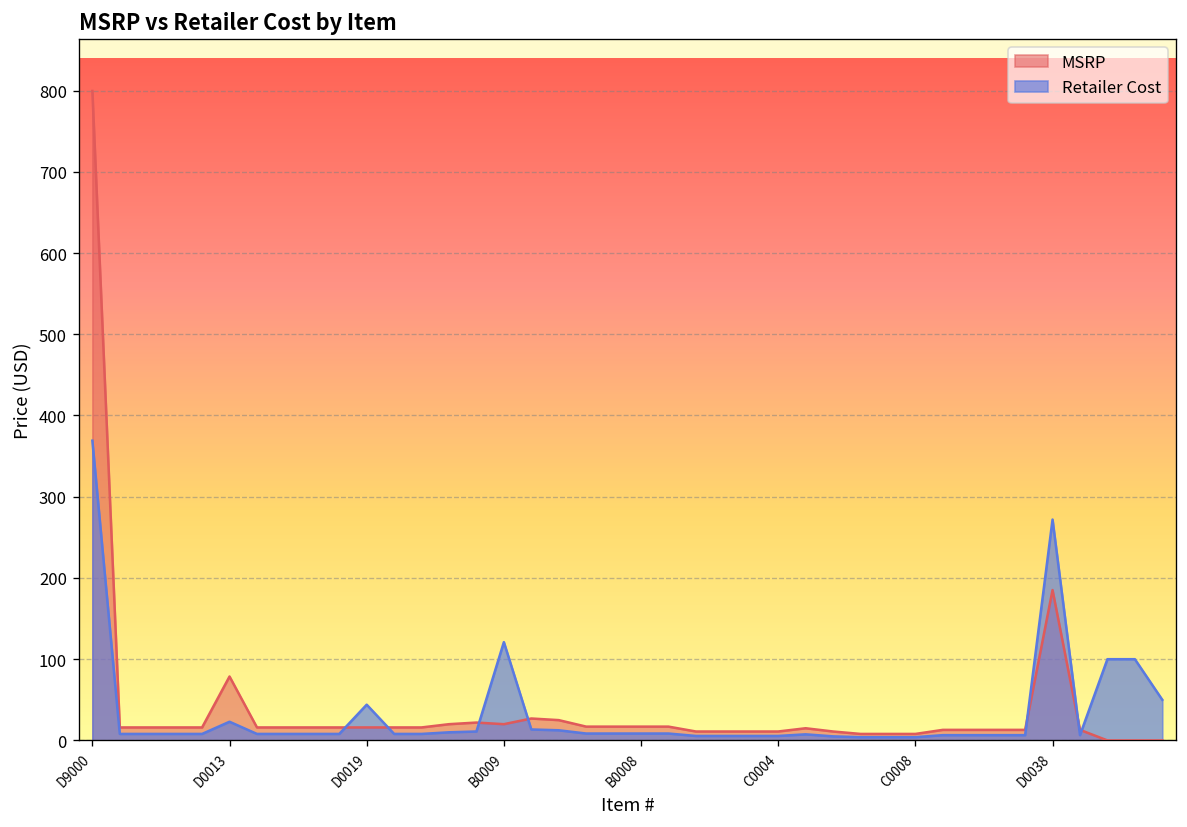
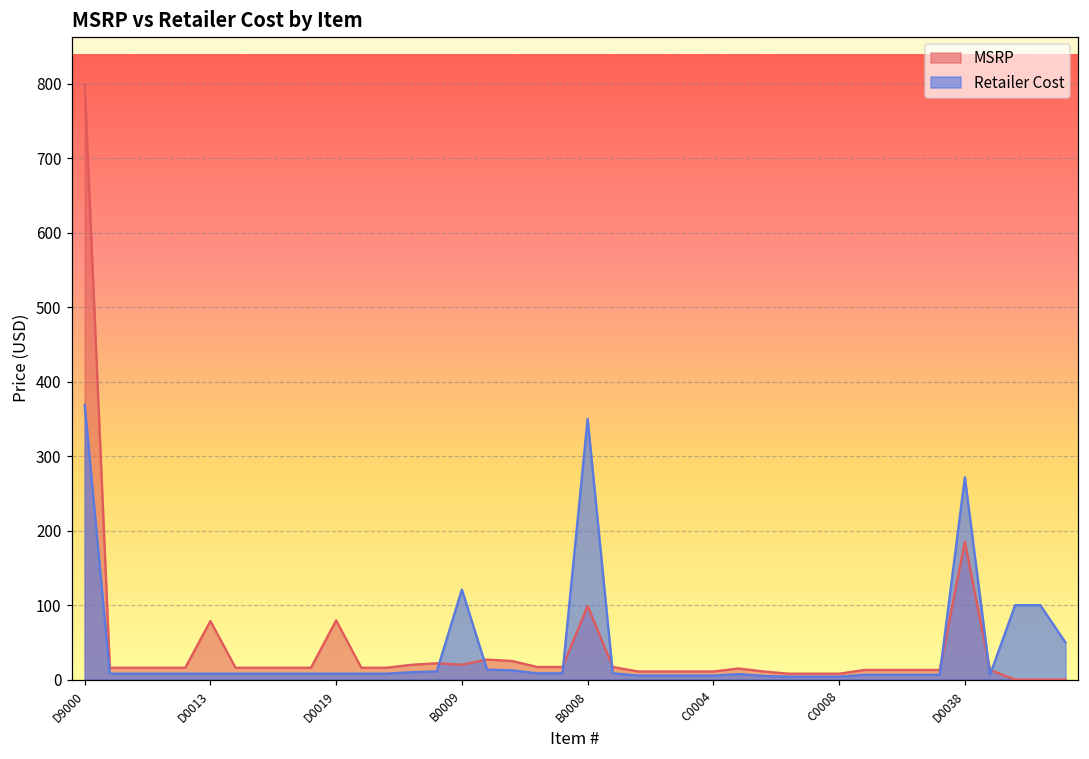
Retailer Cost, D0013: 20 -> 10
MSRP, D0019: 20 -> 80
Retailer Cost, D0019: 40 -> 10
MSRP, B0008: 20 -> 100
Retailer Cost, B0008: 10 -> 350
